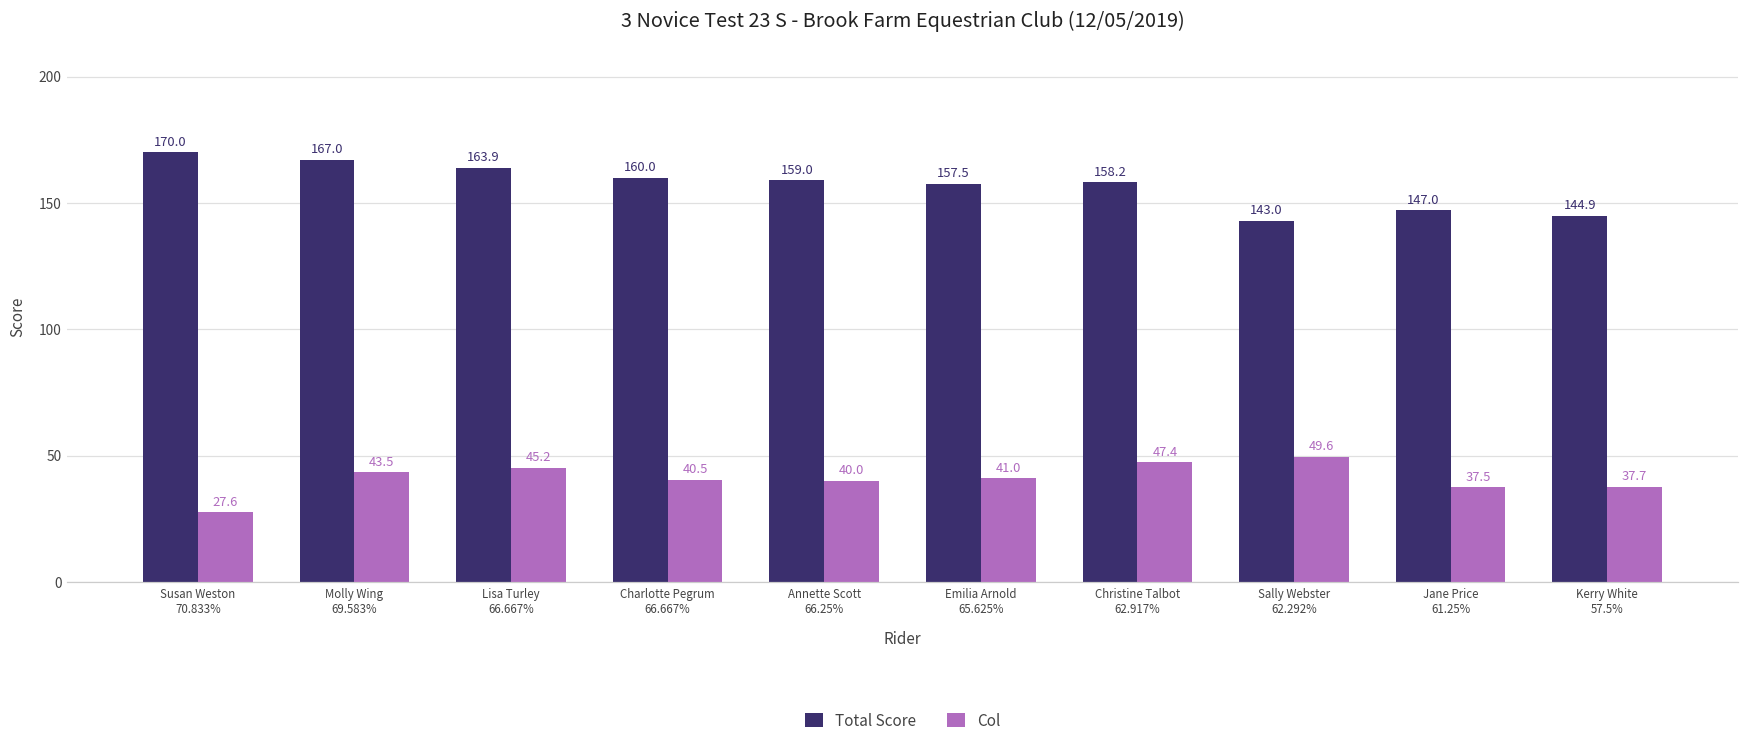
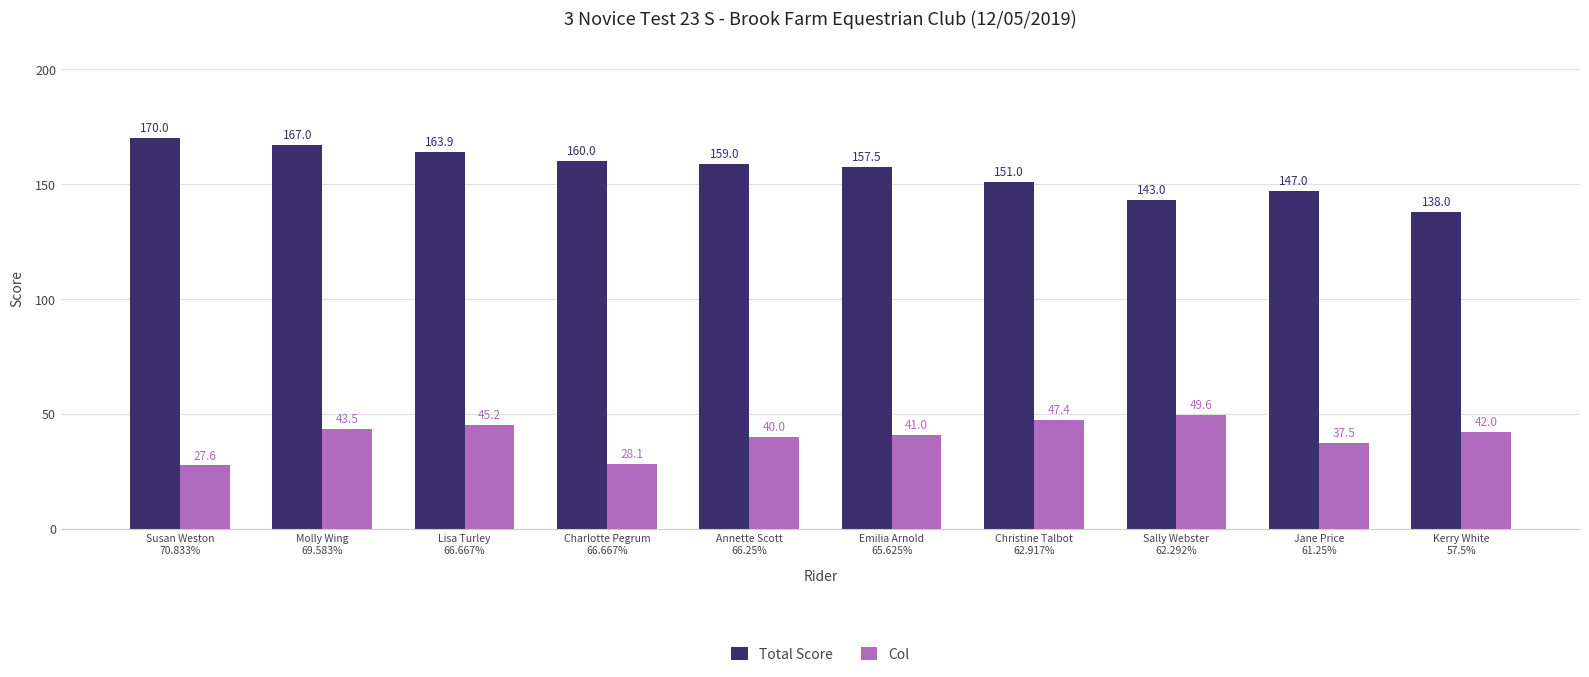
Col, Charlotte Pegrum 66.667%: 40.5 -> 28.1
Total Score, Christine Talbot 62.917%: 158.2 -> 151.0
Total Score, Kerry White 57.5%: 144.9 -> 138.0
Col, Kerry White 57.5%: 37.7 -> 42.0
